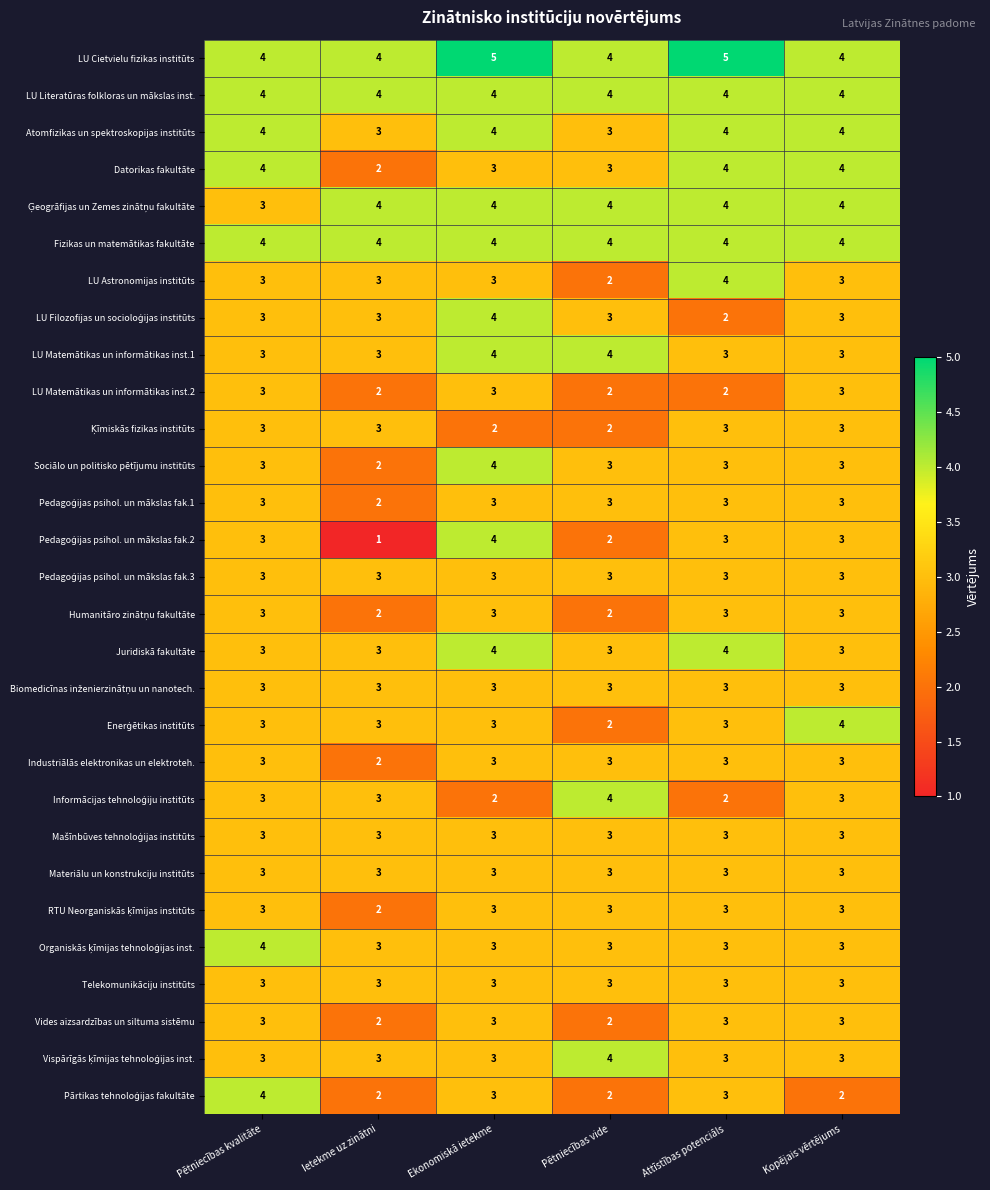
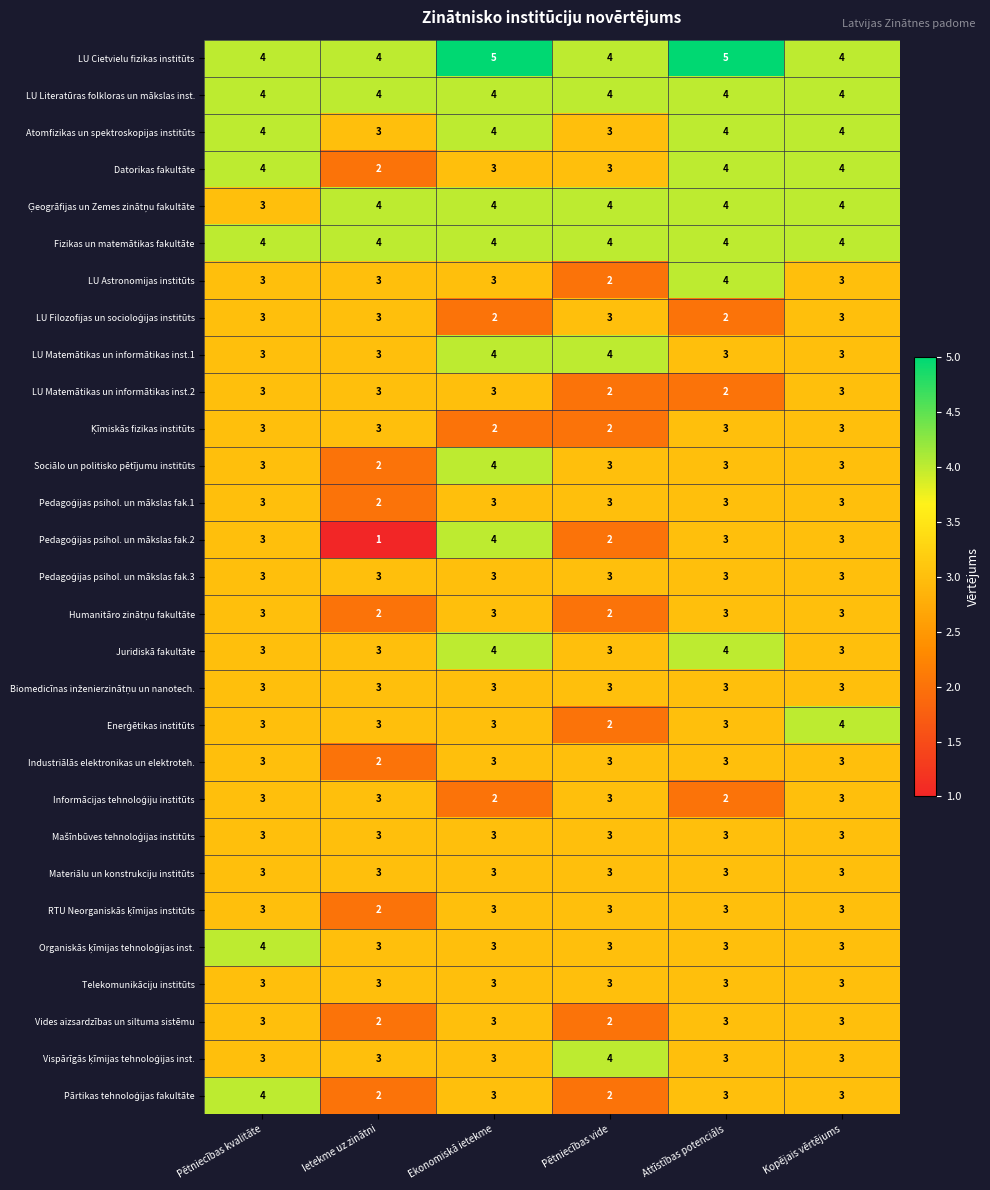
LU Filozofijas un socioloģijas institūts, Ekonomiskā ietekme: 4 -> 2
LU Matemātikas un informātikas inst.2, Ietekme uz zinātni: 2 -> 3
Informācijas tehnoloģiju institūts, Pētniecības vide: 4 -> 3
Pārtikas tehnoloģijas fakultāte, Kopējais vērtējums: 2 -> 3
